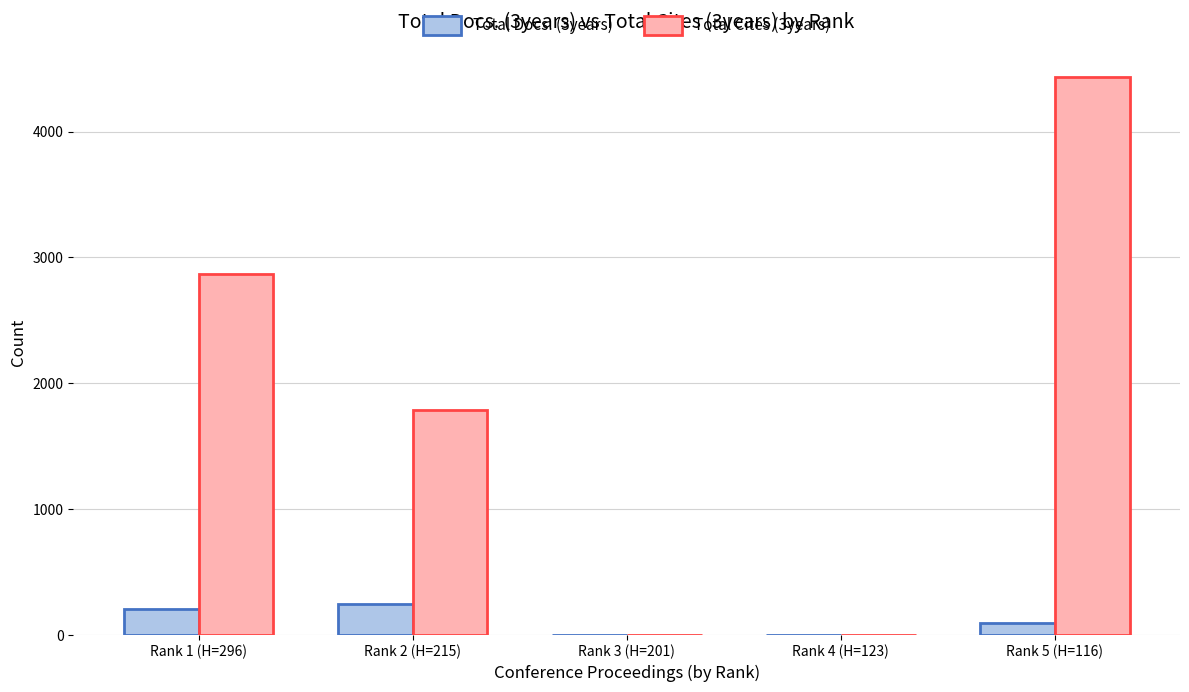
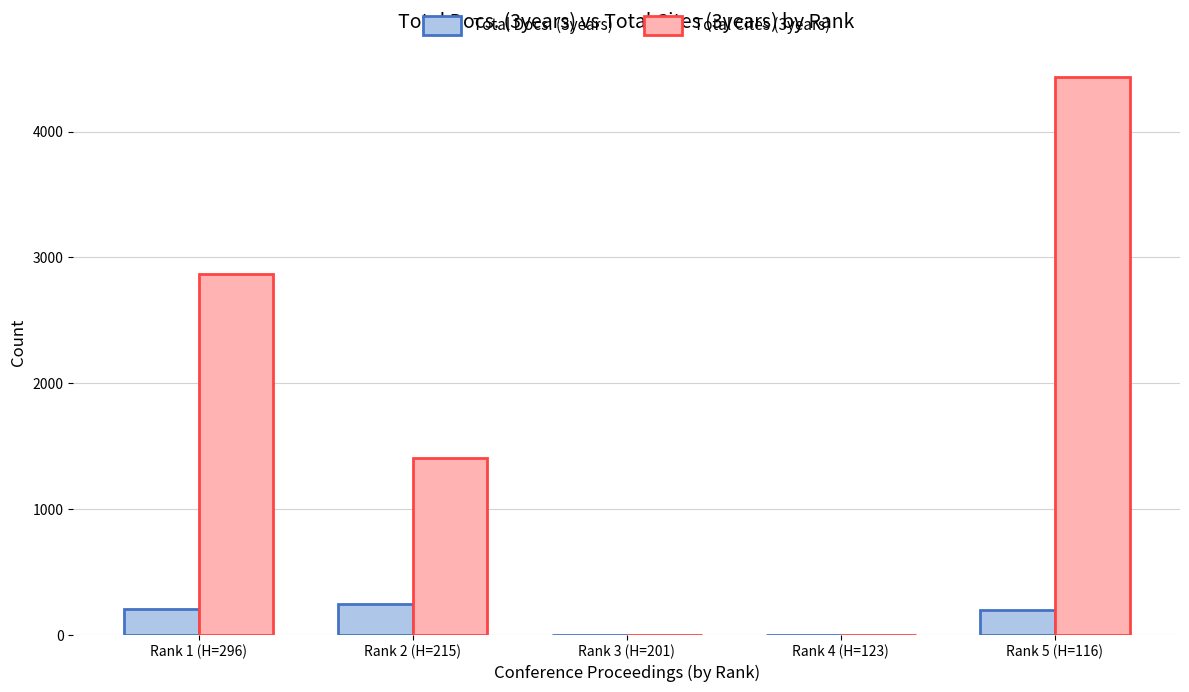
Total Cites (3years), Rank 2 (H=215): 1790 -> 1410
Total Docs. (3years), Rank 5 (H=116): 100 -> 200
